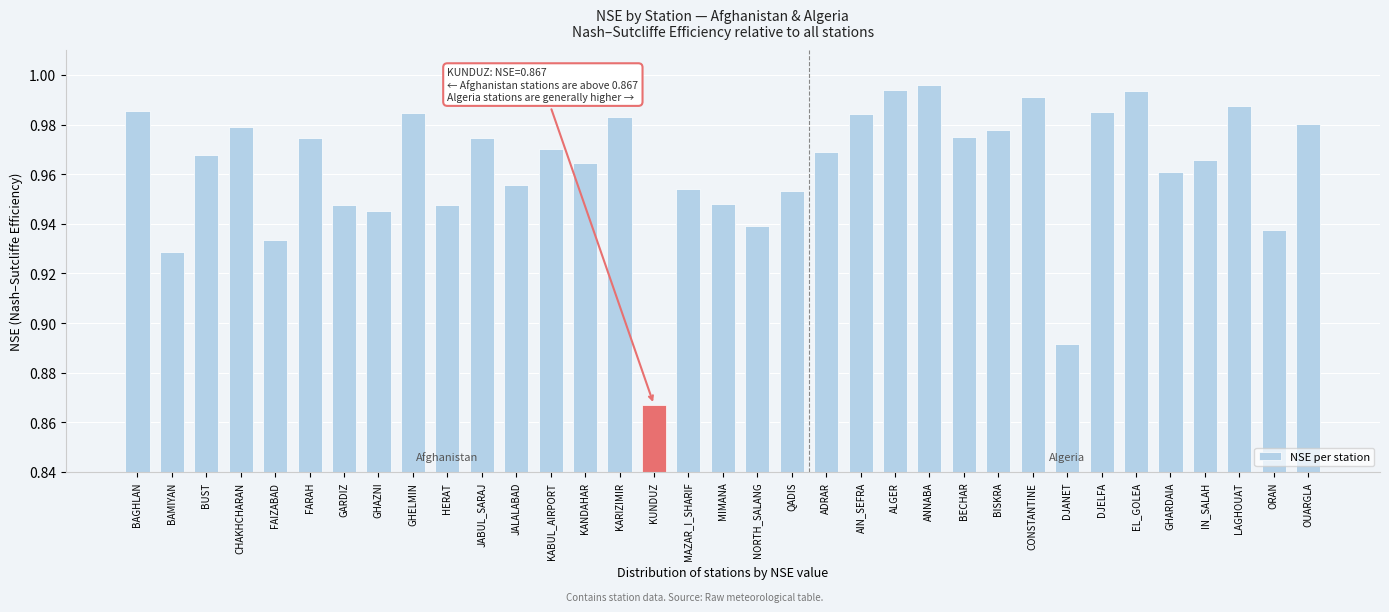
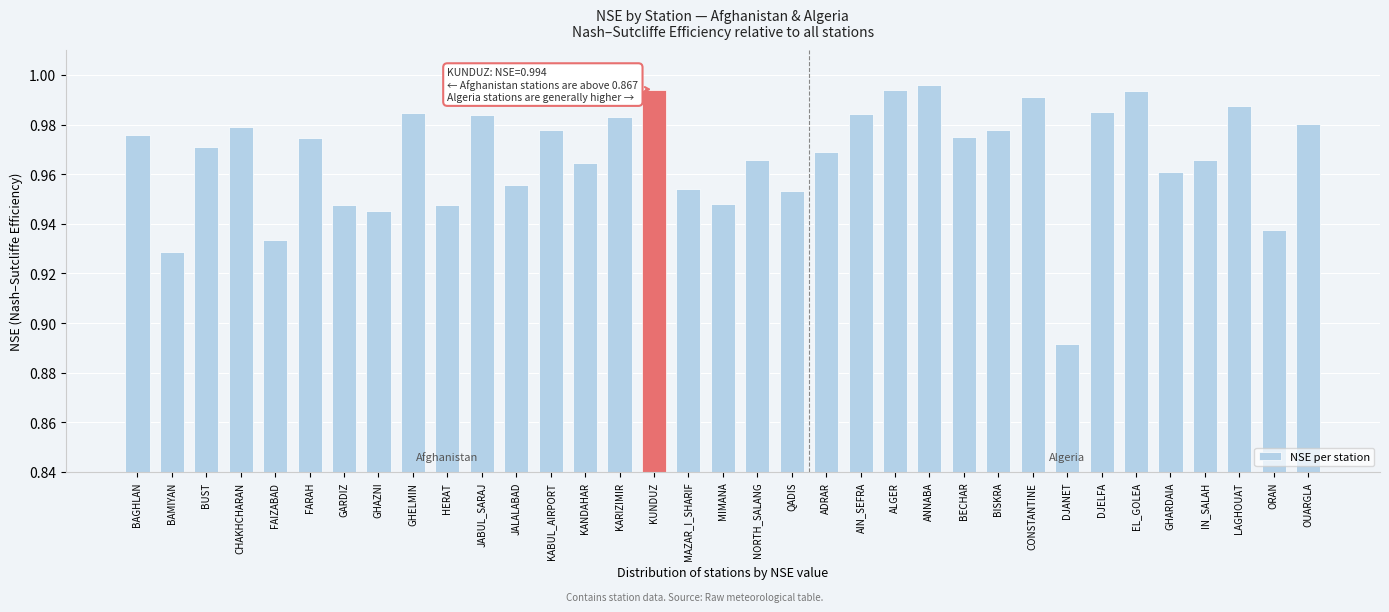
BAGHLAN: 0.985 -> 0.976
BUST: 0.968 -> 0.971
JABUL_SARAJ: 0.975 -> 0.984
KABUL_AIRPORT: 0.970 -> 0.978
KUNDUZ: 0.867 -> 0.994
NORTH_SALANG: 0.939 -> 0.966
